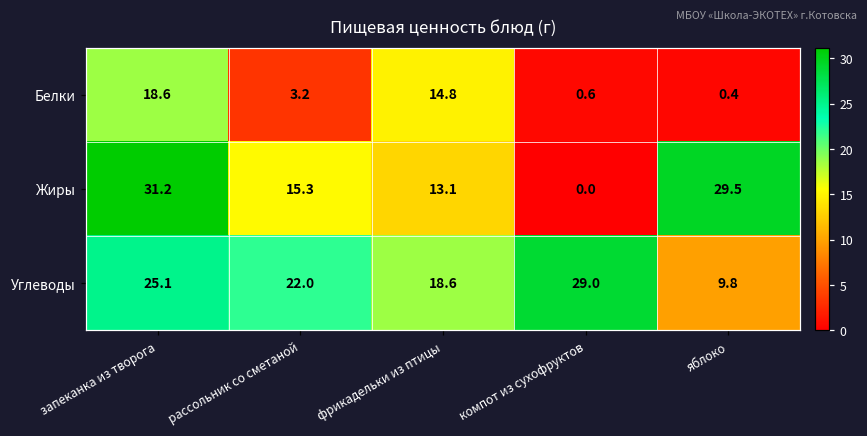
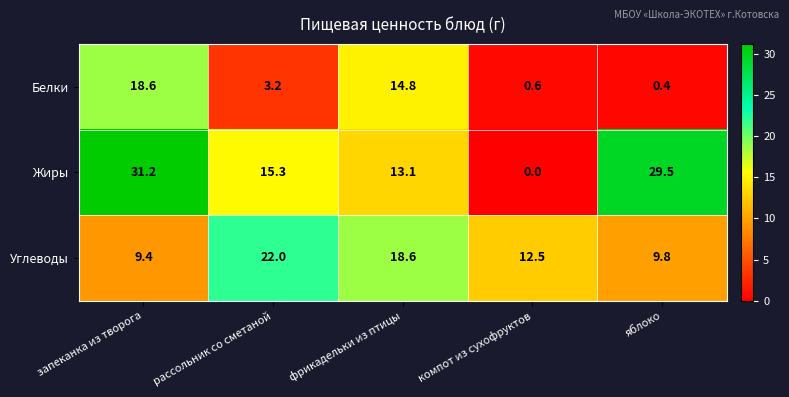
Углеводы, запеканка из творога: 25.1 -> 9.4
Углеводы, компот из сухофруктов: 29.0 -> 12.5
